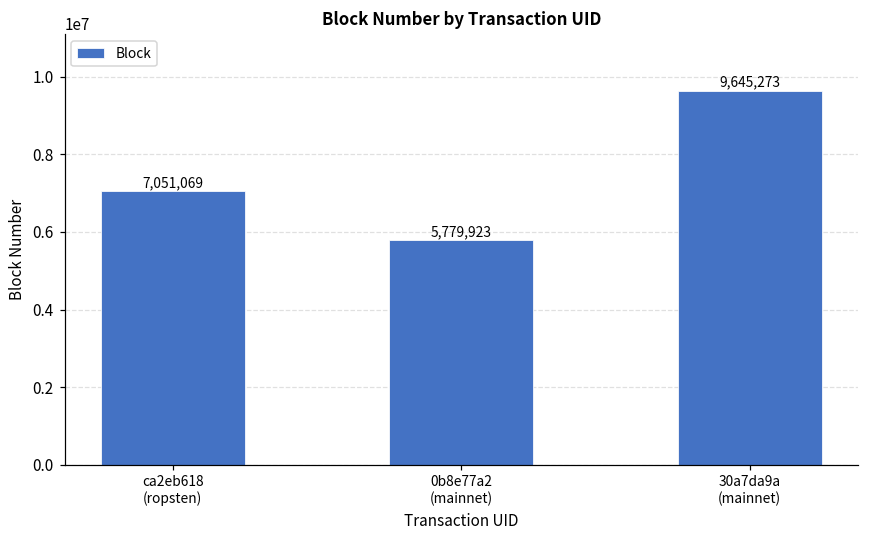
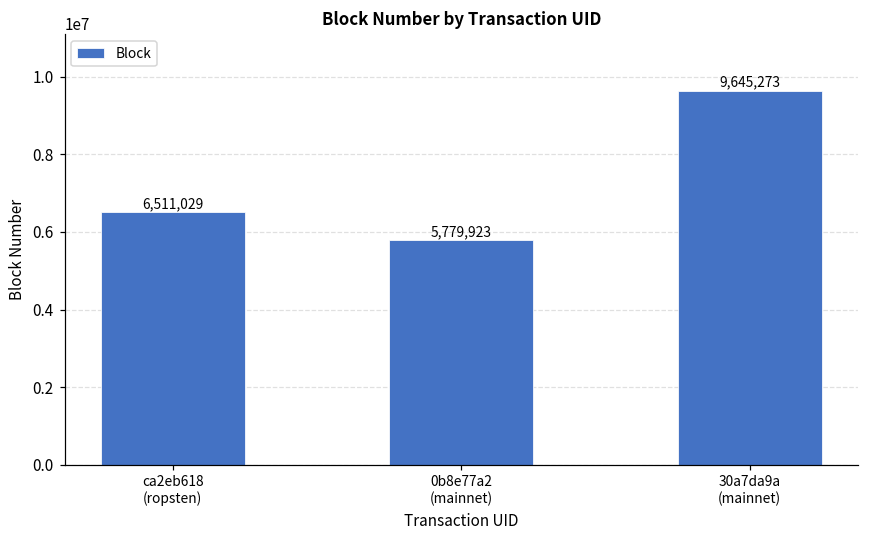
ca2eb618 (ropsten): 7,051,069 -> 6,511,029
